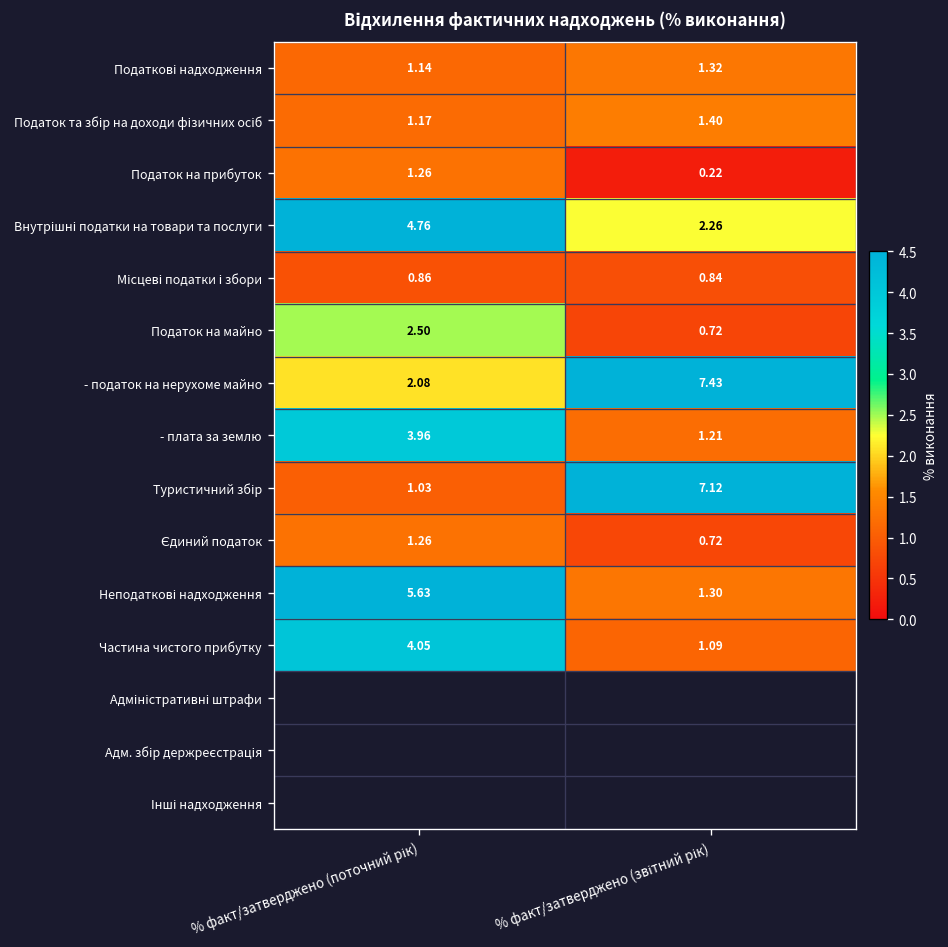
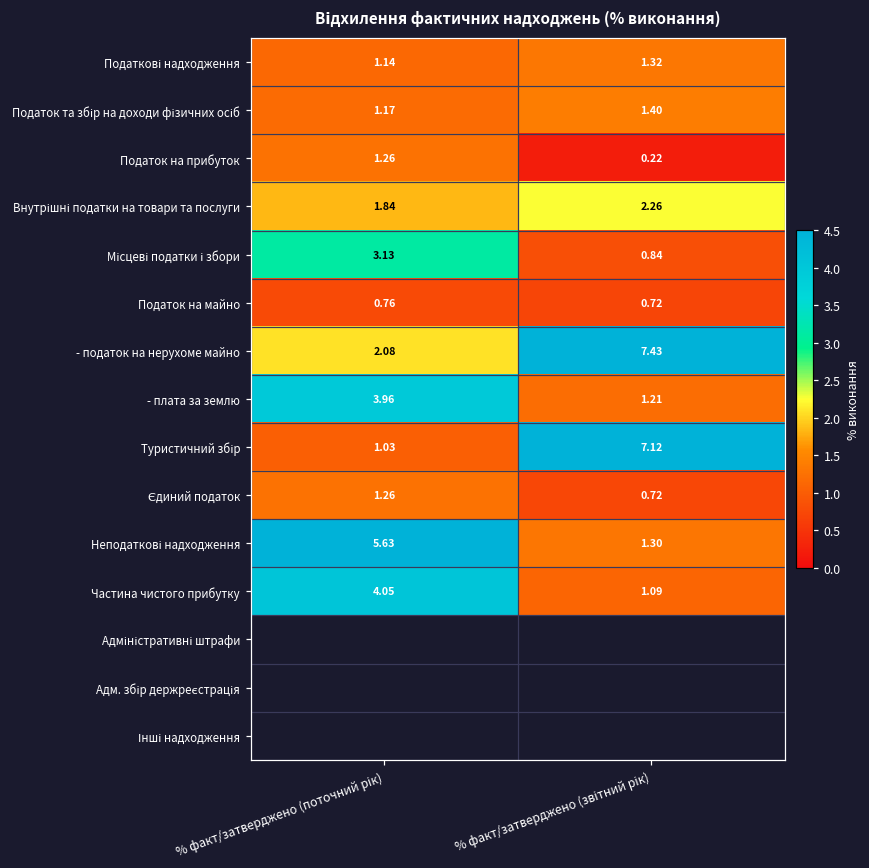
Внутрішні податки на товари та послуги, % факт/затверджено (поточний рік): 4.76 -> 1.84
Місцеві податки і збори, % факт/затверджено (поточний рік): 0.86 -> 3.13
Податок на майно, % факт/затверджено (поточний рік): 2.50 -> 0.76
